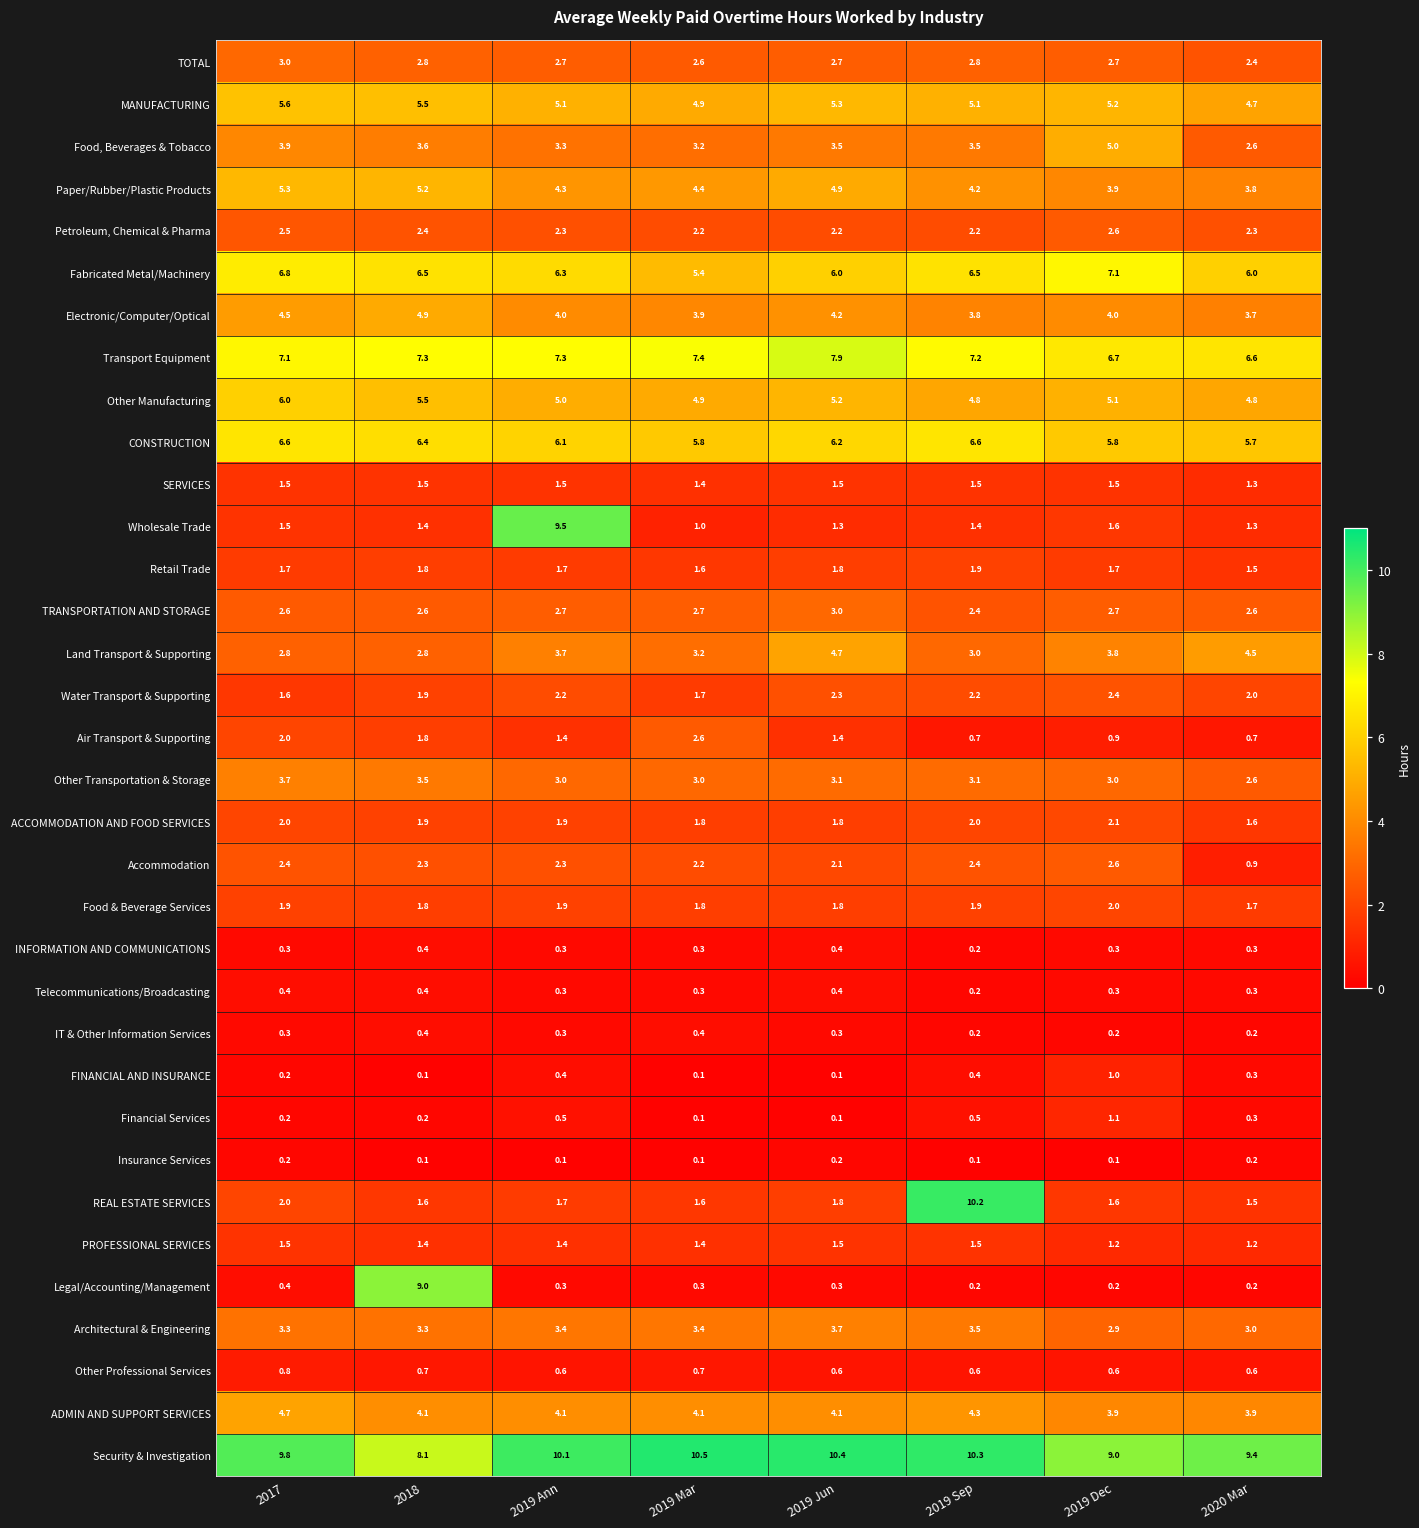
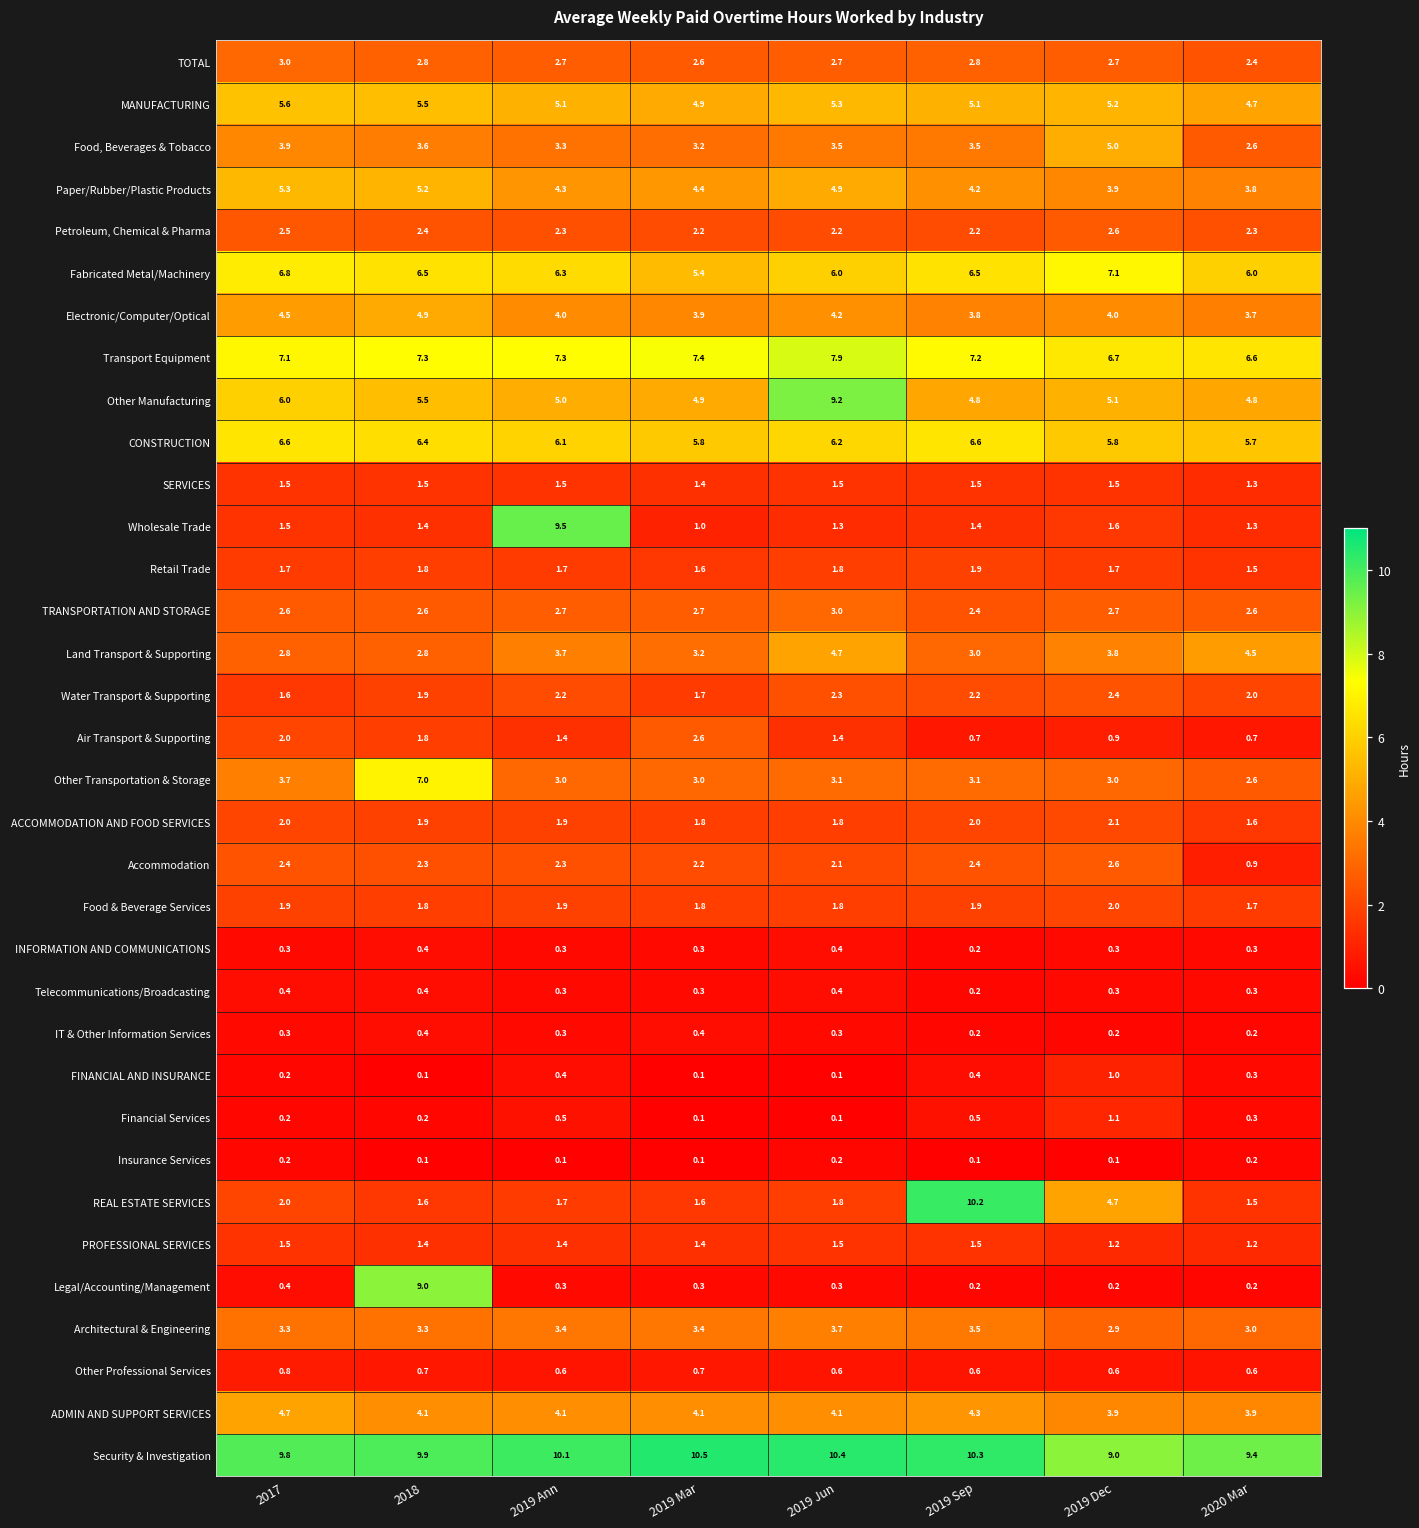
Other Manufacturing, 2019 Jun: 5.2 -> 9.2
Other Transportation & Storage, 2018: 3.5 -> 7.0
REAL ESTATE SERVICES, 2019 Dec: 1.6 -> 4.7
Security & Investigation, 2018: 8.1 -> 9.9
